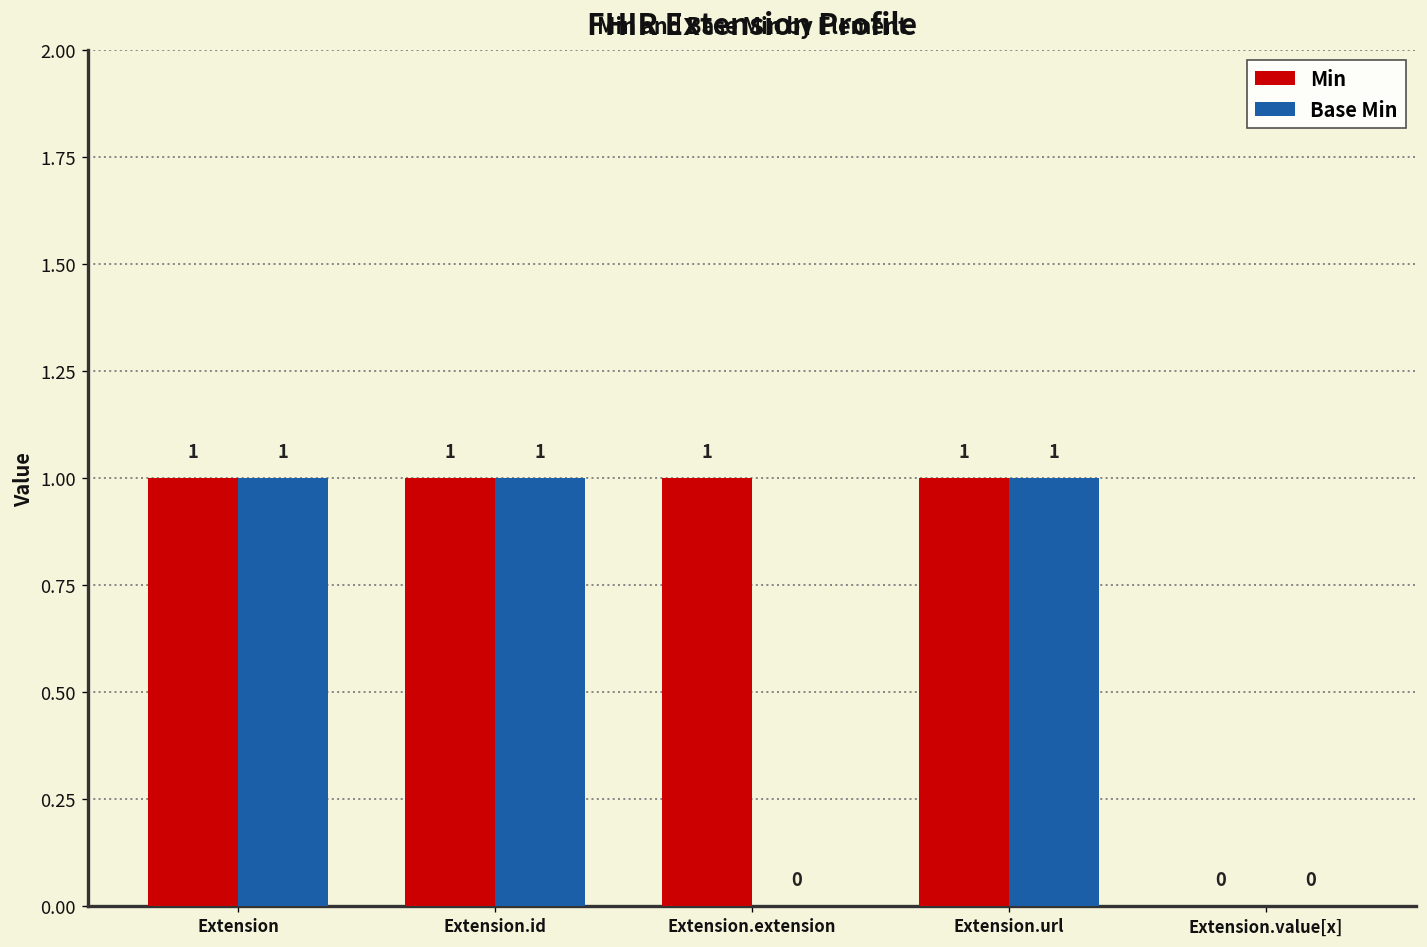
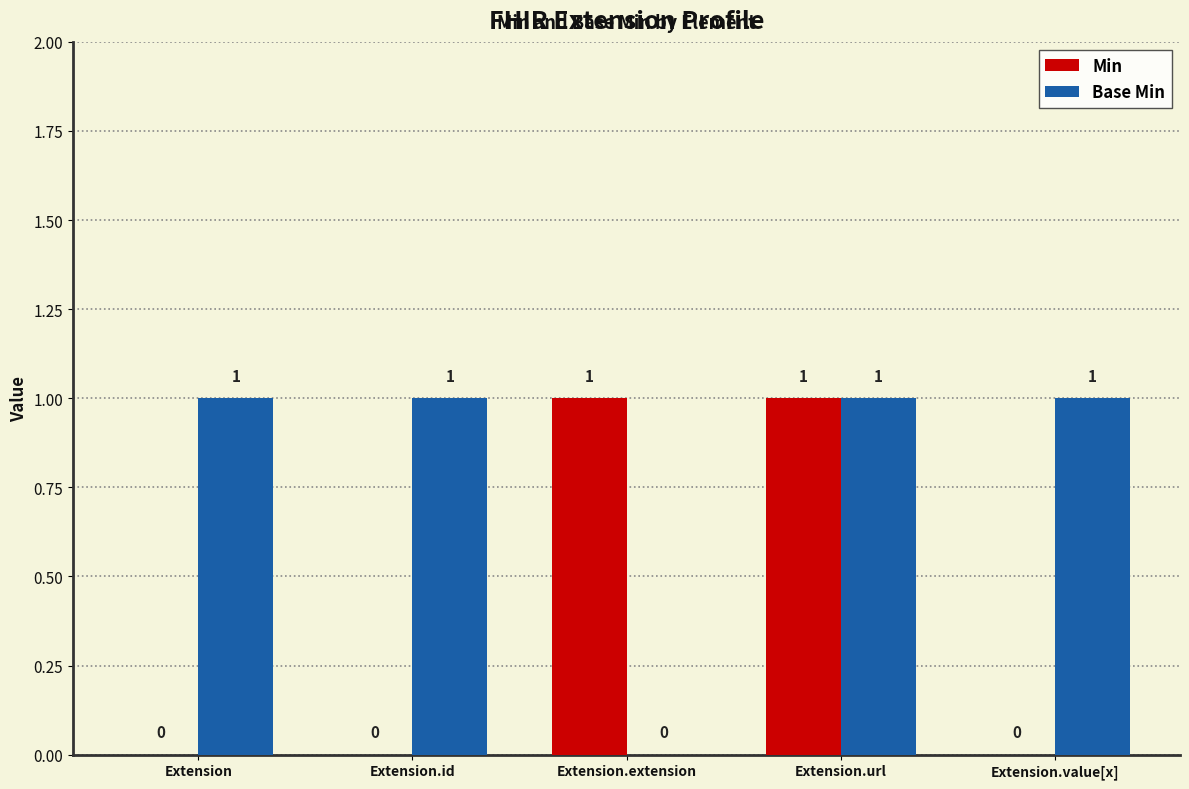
Min, Extension: 1 -> 0
Min, Extension.id: 1 -> 0
Base Min, Extension.value[x]: 0 -> 1
